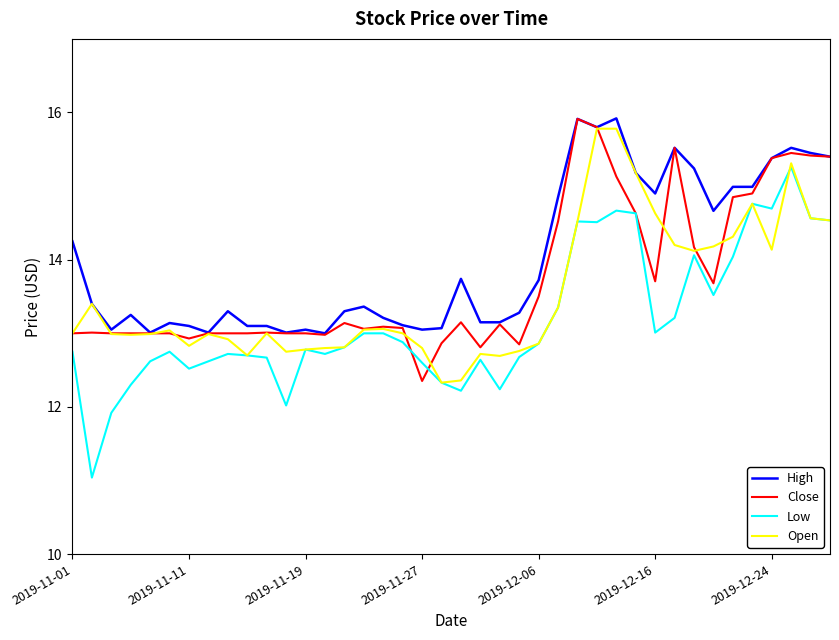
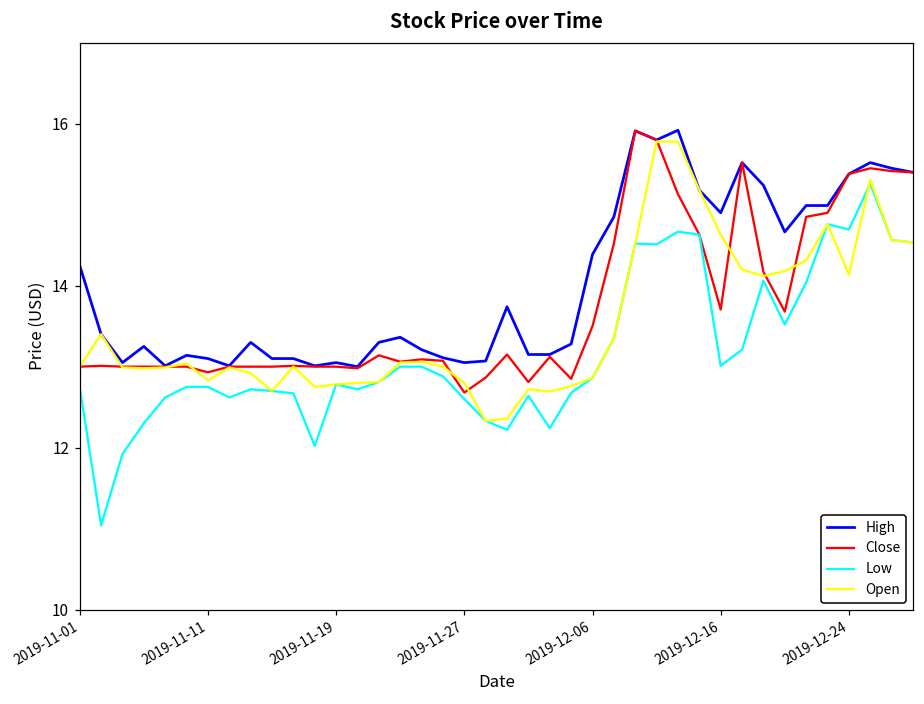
Low, 2019-11-11: 12.5 -> 12.8
Close, 2019-11-27: 12.4 -> 12.7
High, 2019-12-06: 13.7 -> 14.4
